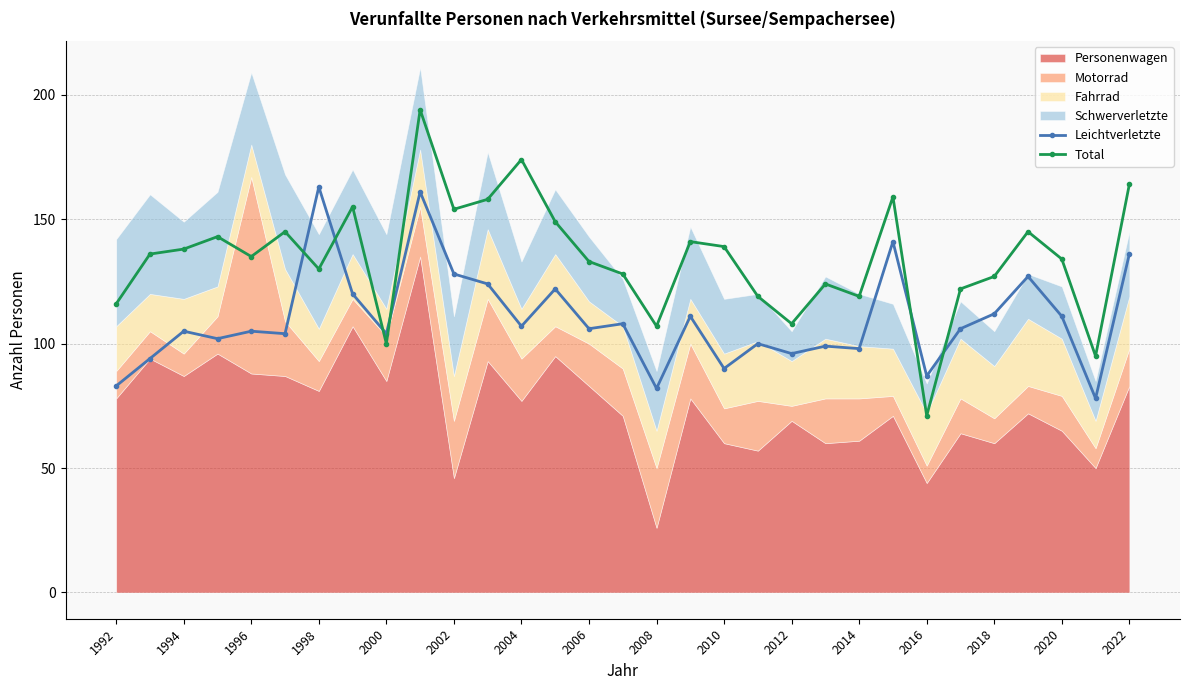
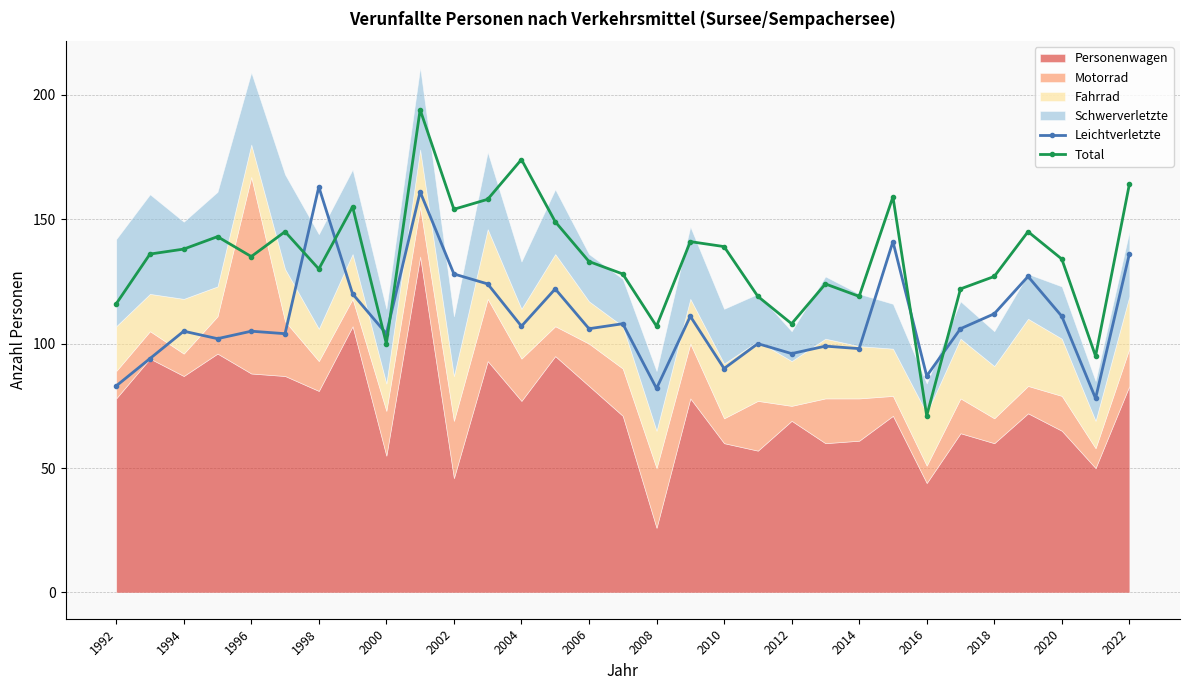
Personenwagen, 2000: 85 -> 55
Schwerverletzte, 2006: 26 -> 19
Motorrad, 2010: 14 -> 10
